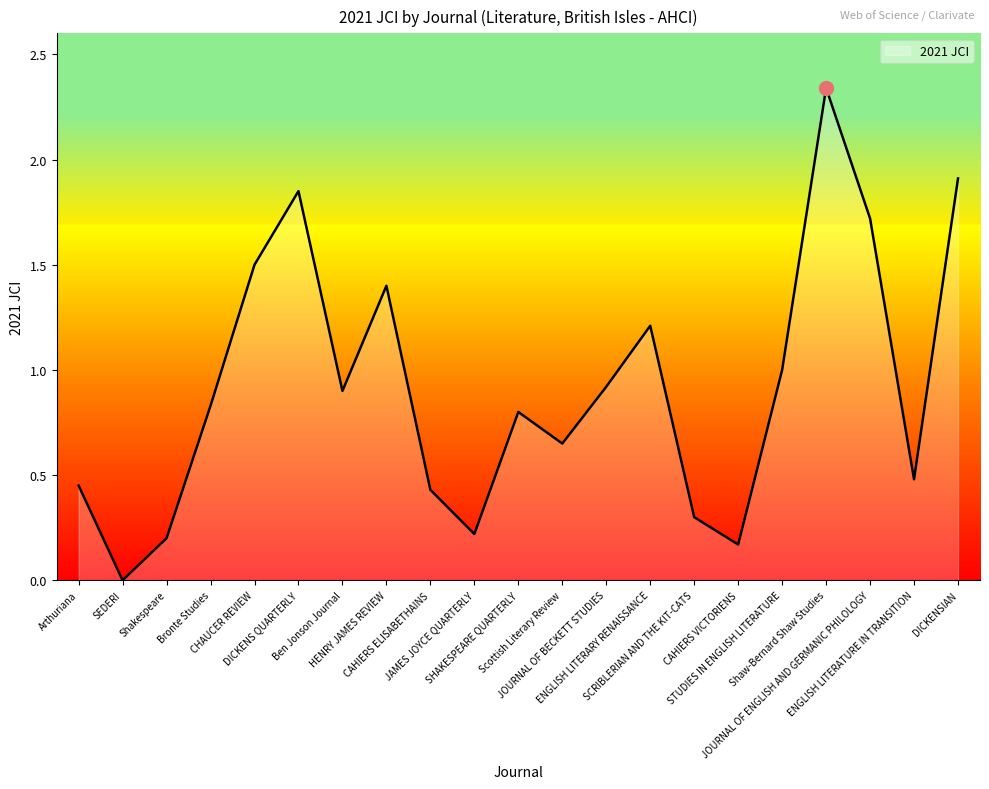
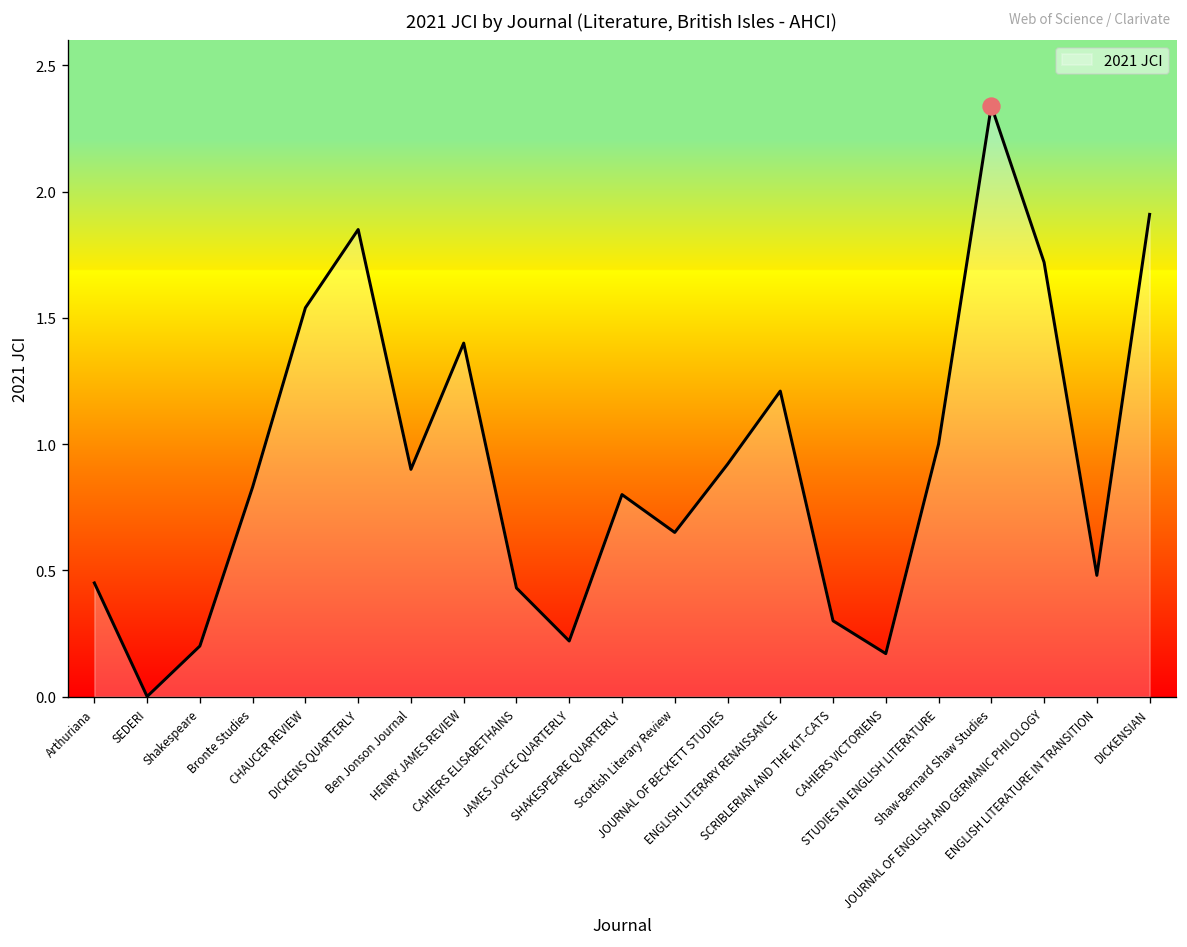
2021 JCI, CHAUCER REVIEW: 1.50 -> 1.54
